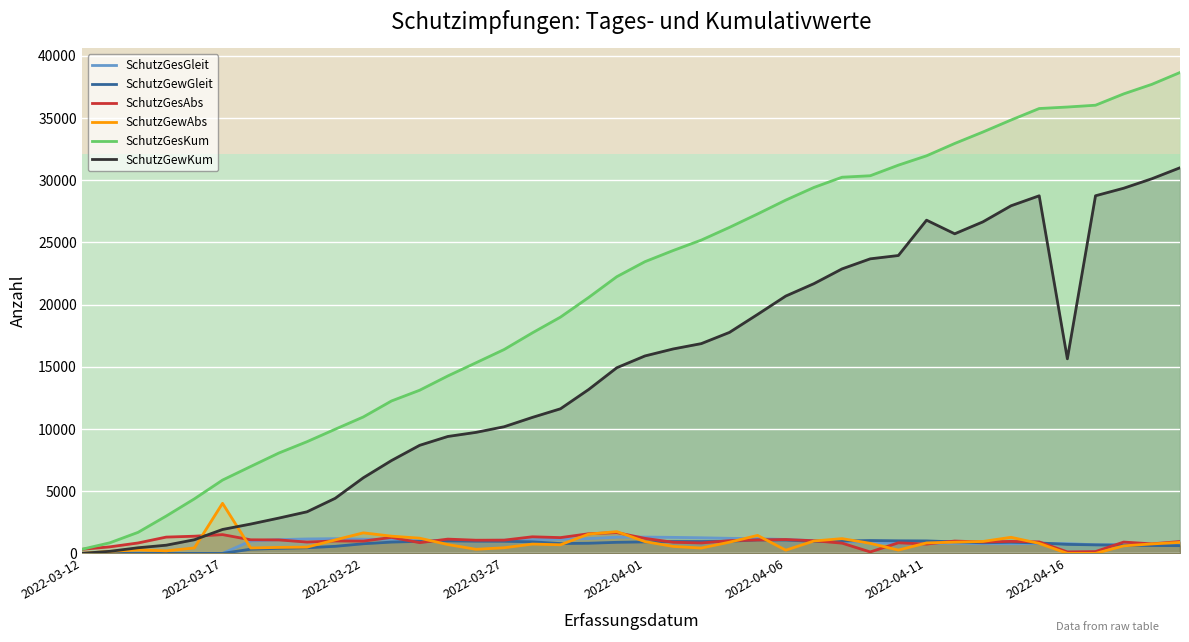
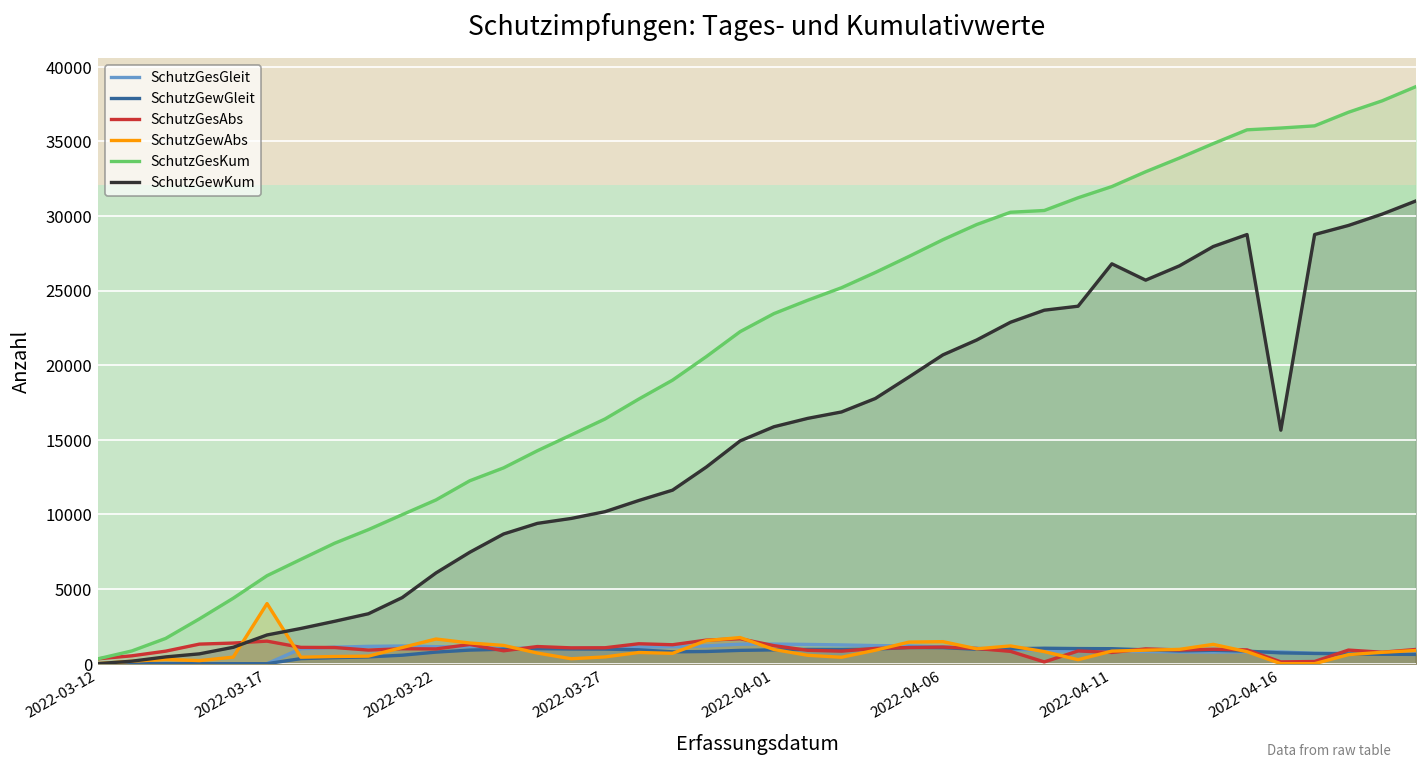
SchutzGewAbs, 2022-04-06: 300 -> 1500
